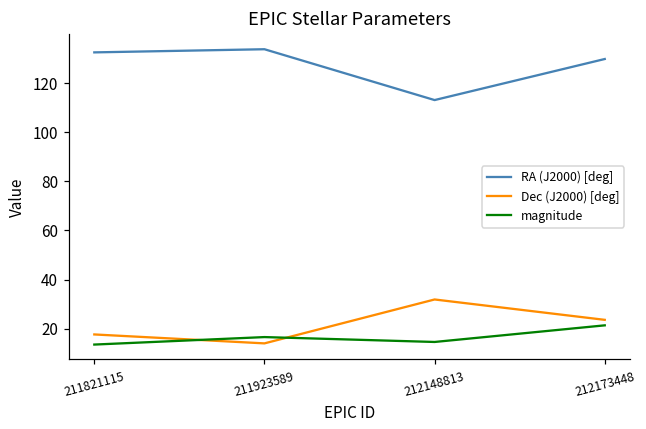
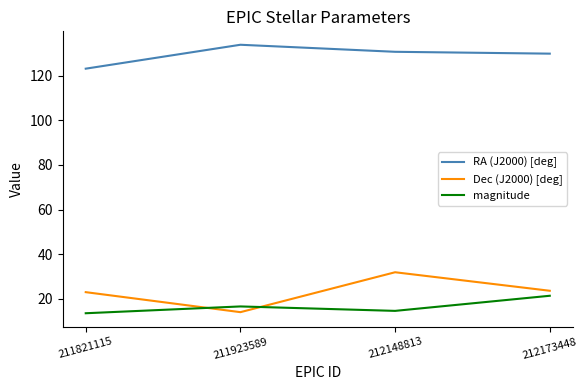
RA (J2000) [deg], 211821115: 133 -> 123
Dec (J2000) [deg], 211821115: 18 -> 23
RA (J2000) [deg], 212148813: 113 -> 131
